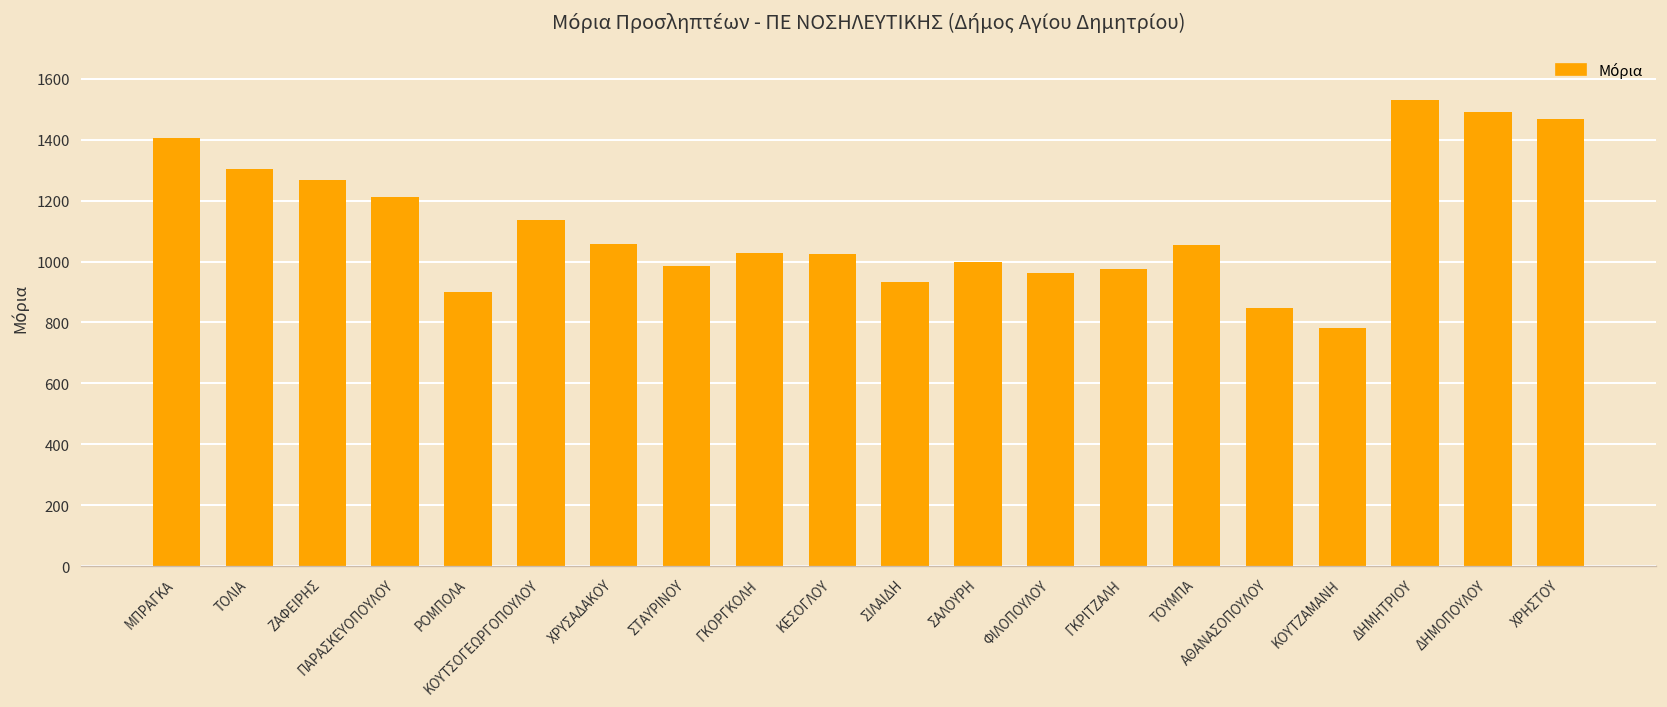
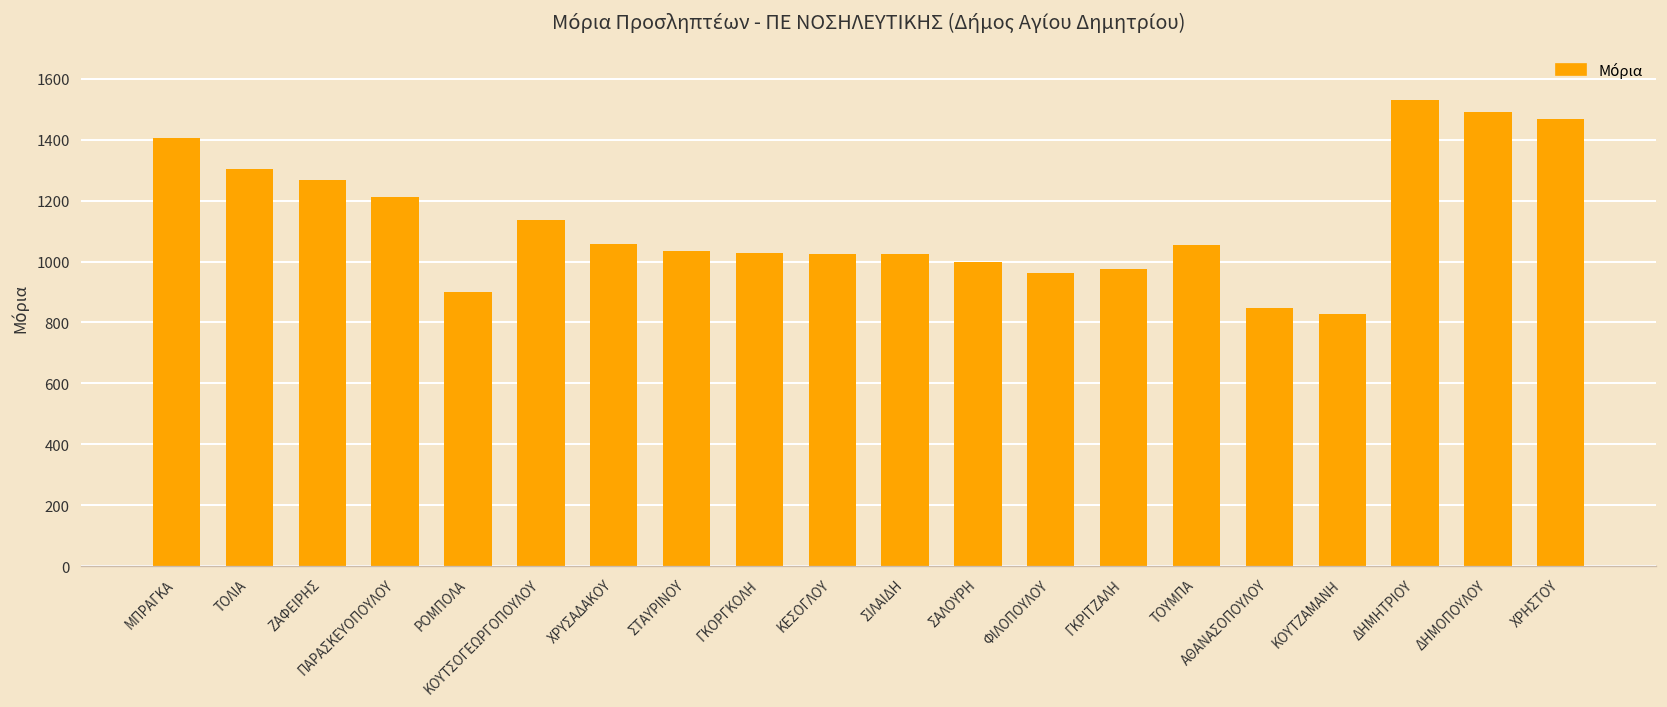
ΣΤΑΥΡΙΝΟΥ: 980 -> 1030
ΣΙΛΑΙΔΗ: 930 -> 1020
ΚΟΥΤΖΑΜΑΝΗ: 780 -> 830
